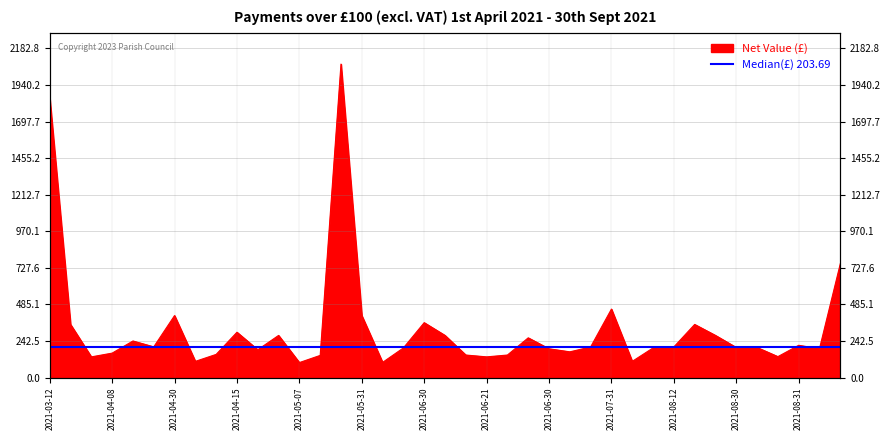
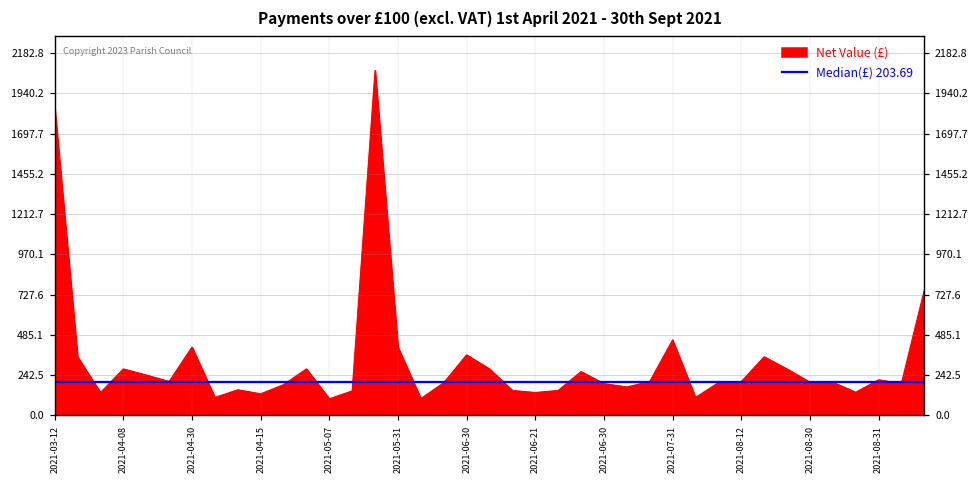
2021-04-08: 160 -> 280
2021-04-15: 300 -> 130
